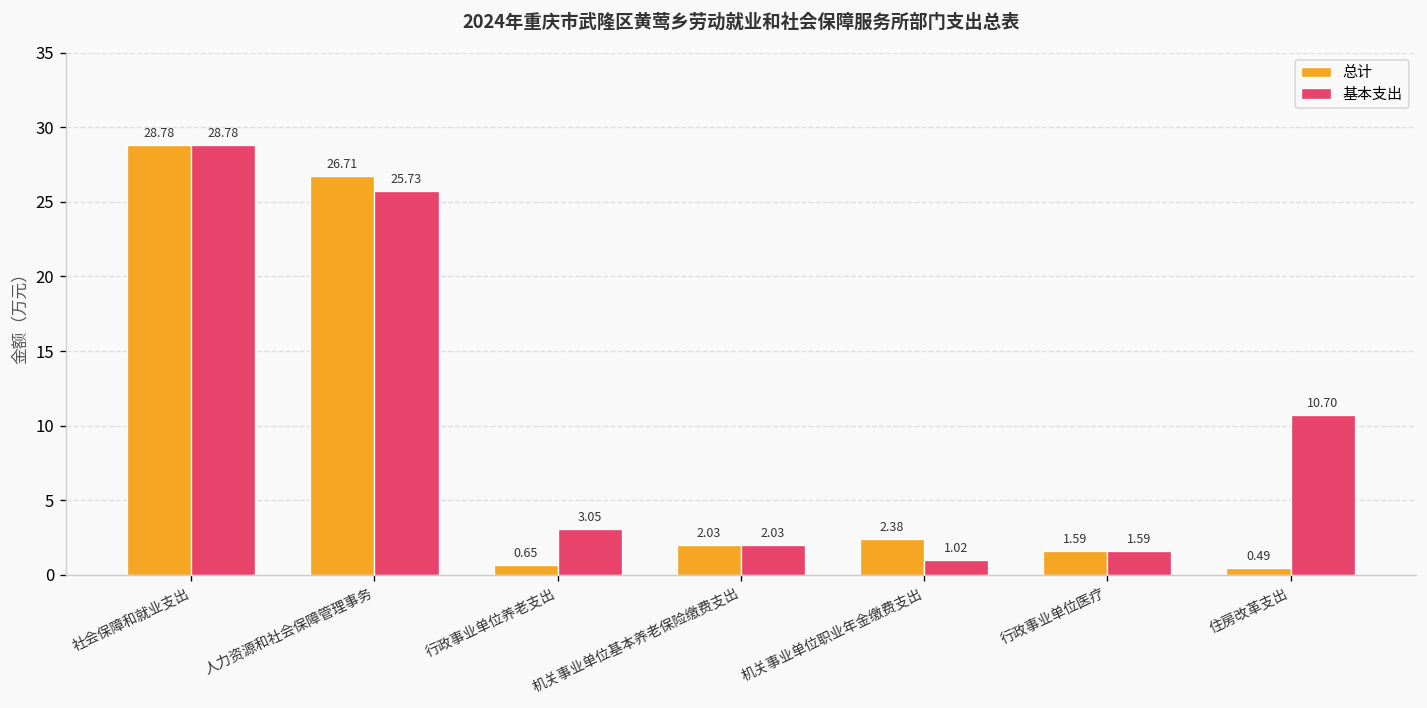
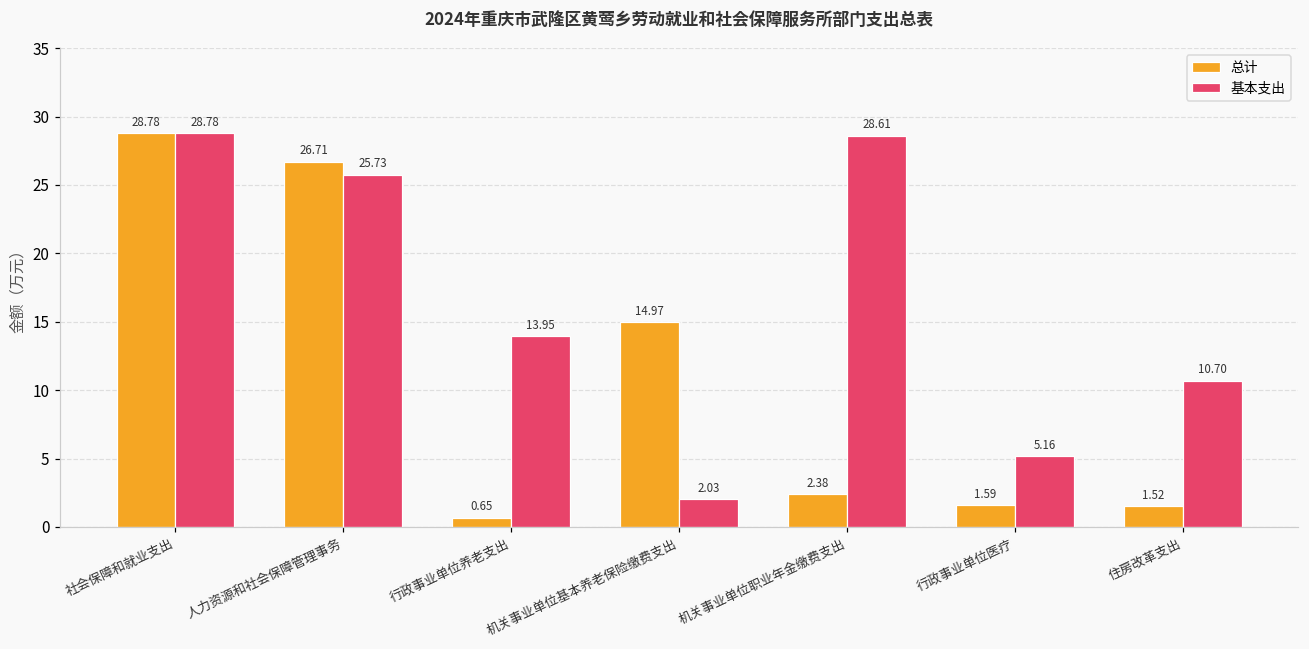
基本支出, 行政事业单位养老支出: 3.05 -> 13.95
总计, 机关事业单位基本养老保险缴费支出: 2.03 -> 14.97
基本支出, 机关事业单位职业年金缴费支出: 1.02 -> 28.61
基本支出, 行政事业单位医疗: 1.59 -> 5.16
总计, 住房改革支出: 0.49 -> 1.52
